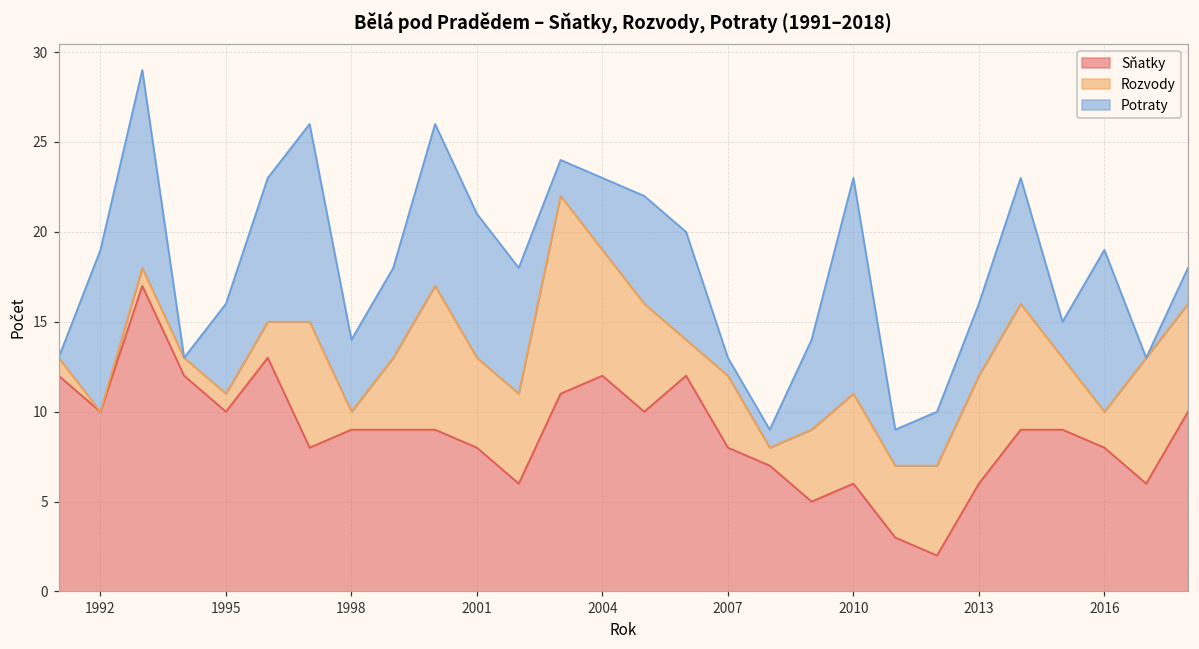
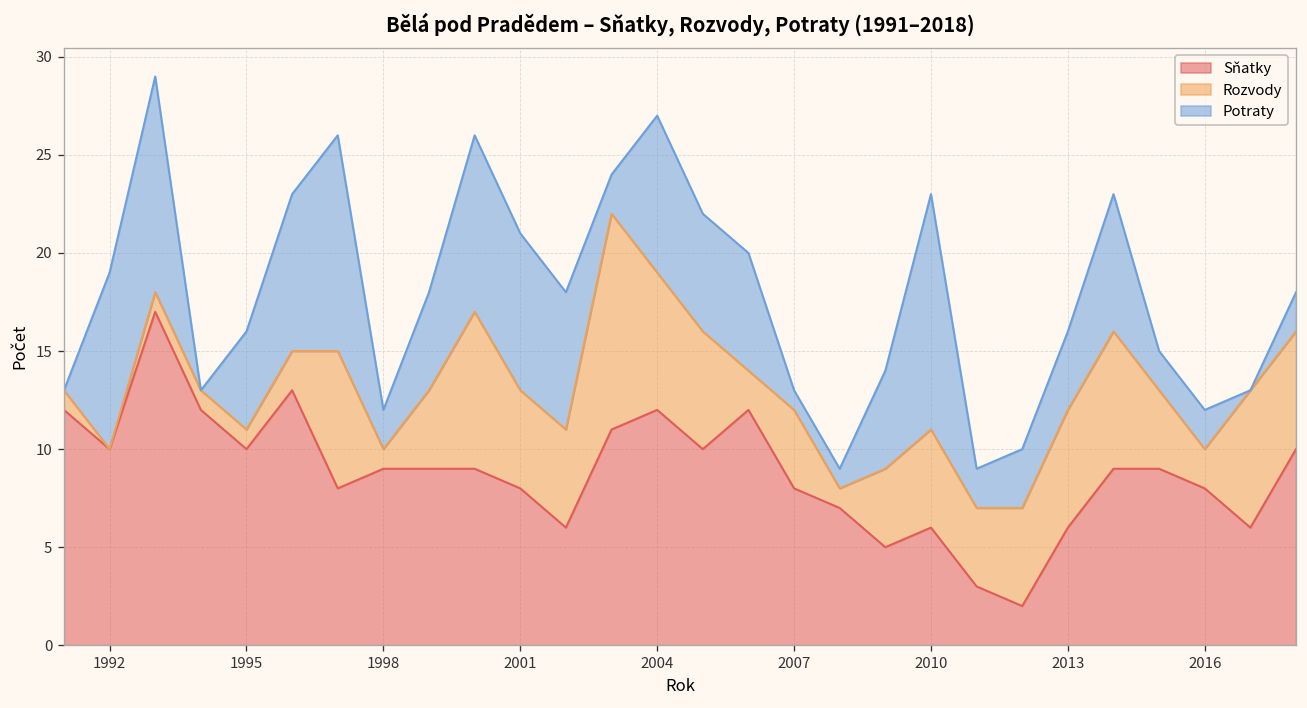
Potraty, 1998: 4 -> 2
Potraty, 2004: 4 -> 8
Potraty, 2016: 9 -> 2
